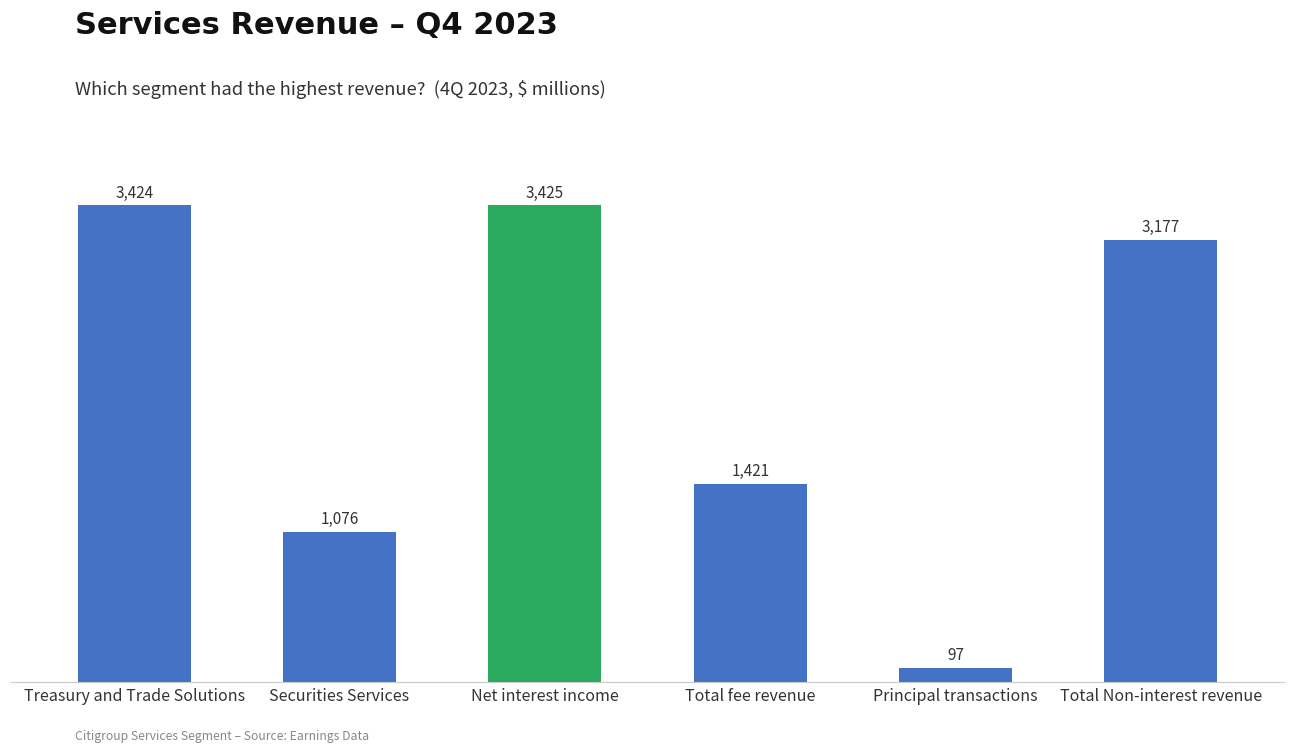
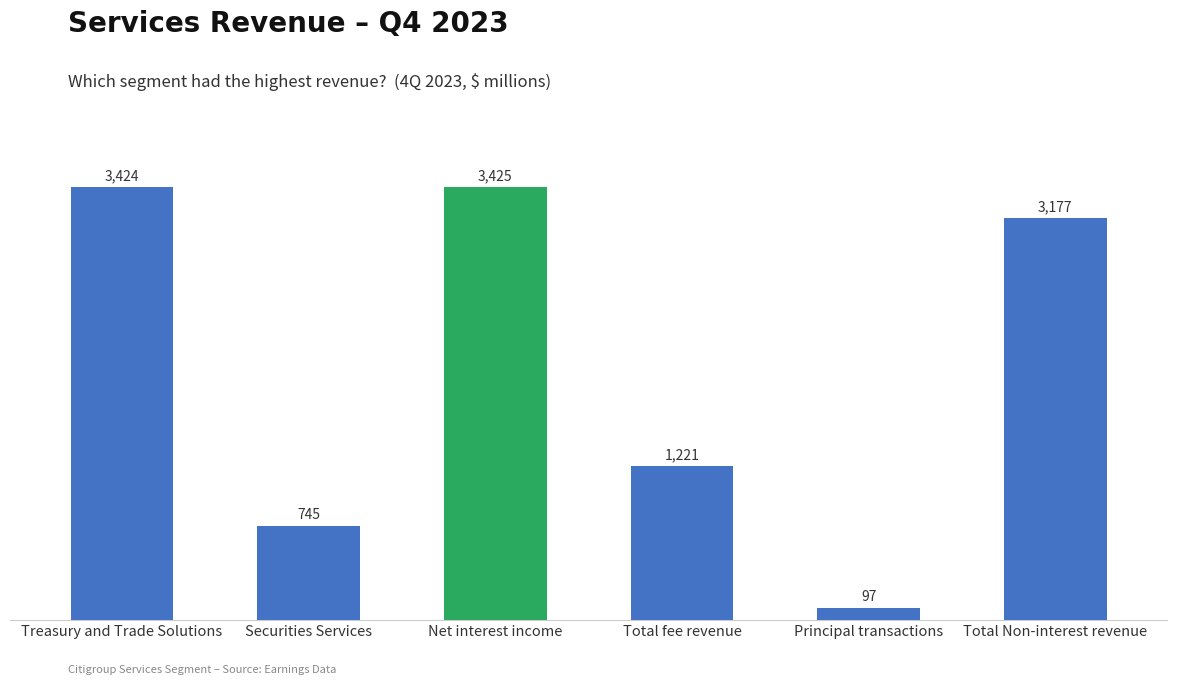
Securities Services: 1,076 -> 745
Total fee revenue: 1,421 -> 1,221
